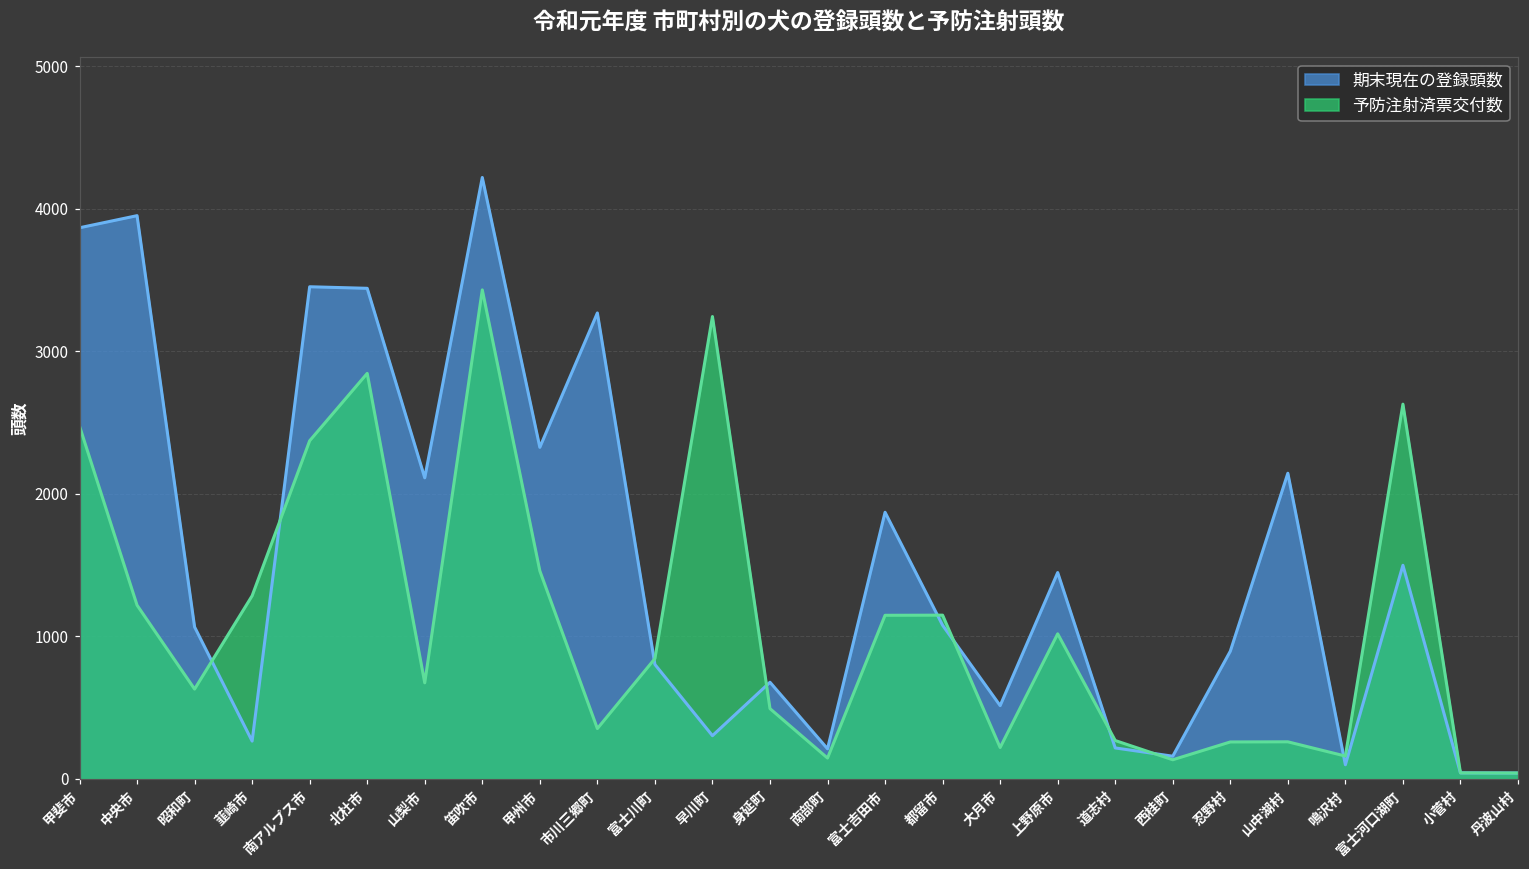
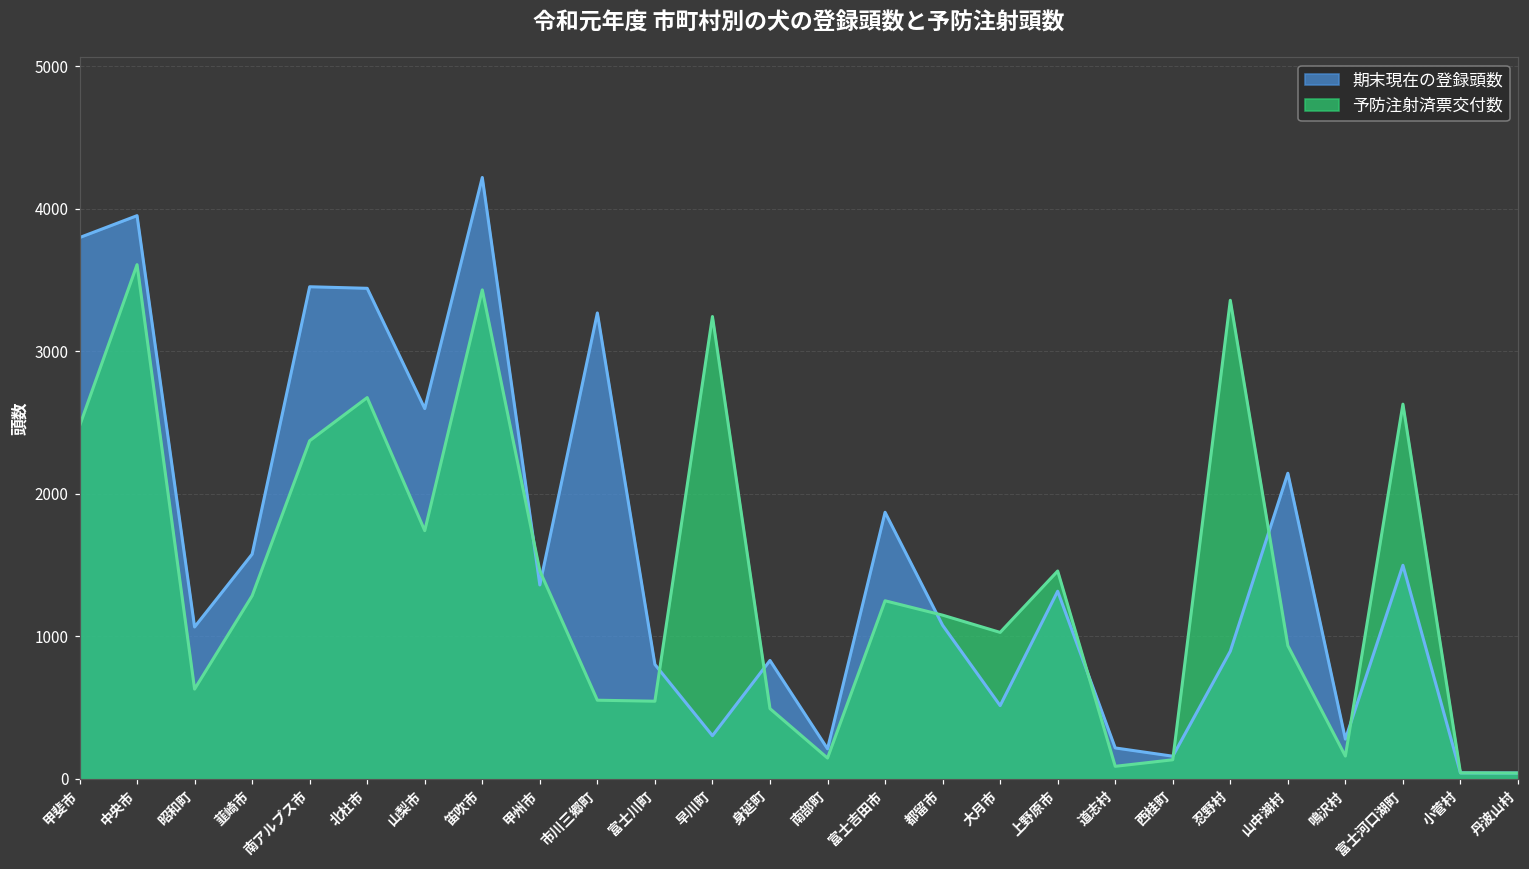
期末現在の登録頭数, 甲斐市: 3870 -> 3800
予防注射済票交付数, 中央市: 1220 -> 3610
期末現在の登録頭数, 韮崎市: 270 -> 1580
予防注射済票交付数, 北杜市: 2850 -> 2680
期末現在の登録頭数, 山梨市: 2110 -> 2600
予防注射済票交付数, 山梨市: 670 -> 1740
期末現在の登録頭数, 甲州市: 2330 -> 1360
予防注射済票交付数, 市川三郷町: 350 -> 550
予防注射済票交付数, 富士川町: 840 -> 550
期末現在の登録頭数, 身延町: 680 -> 830
予防注射済票交付数, 富士吉田市: 1150 -> 1250
予防注射済票交付数, 大月市: 220 -> 1030
期末現在の登録頭数, 上野原市: 1450 -> 1320
予防注射済票交付数, 上野原市: 1020 -> 1460
予防注射済票交付数, 道志村: 270 -> 90
予防注射済票交付数, 忍野村: 260 -> 3360
予防注射済票交付数, 山中湖村: 260 -> 940
期末現在の登録頭数, 鳴沢村: 100 -> 280
